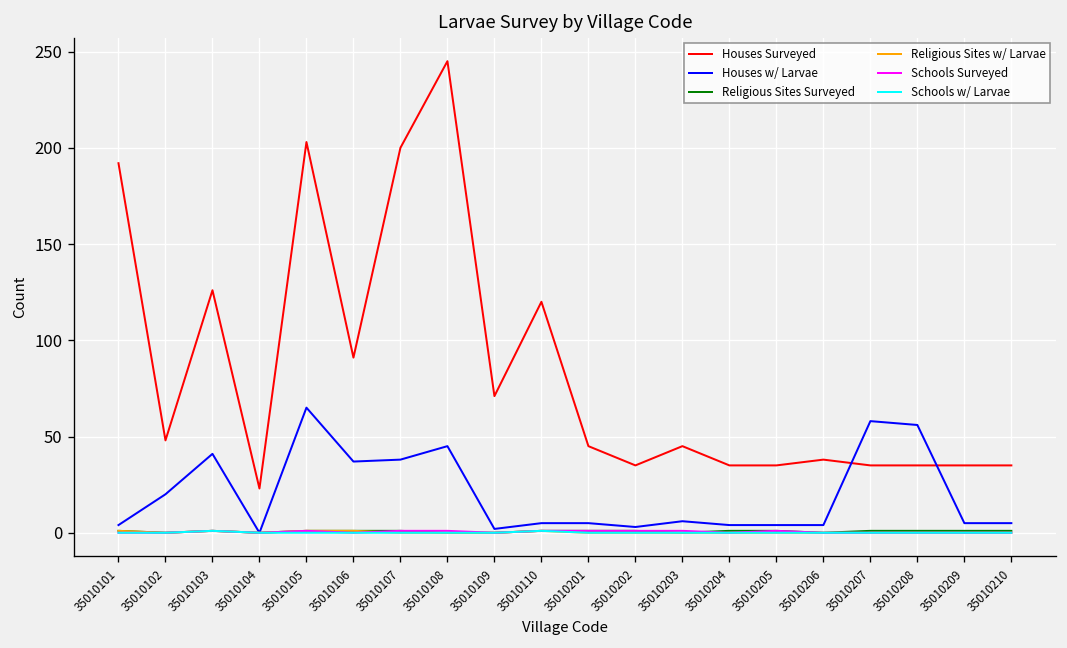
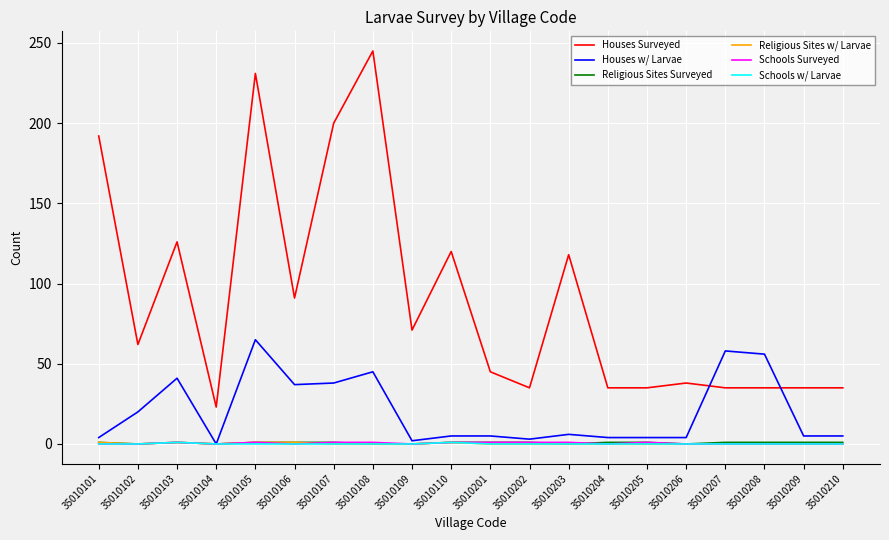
Houses Surveyed, 35010102: 48 -> 62
Houses Surveyed, 35010105: 203 -> 231
Houses Surveyed, 35010203: 45 -> 118
